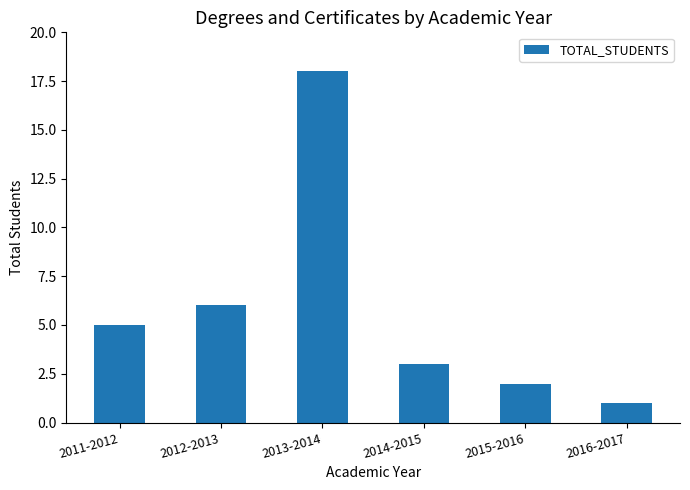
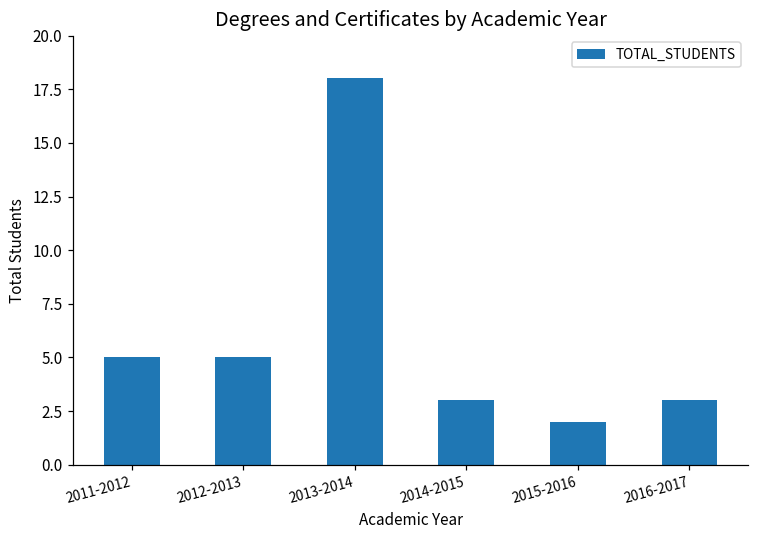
2012-2013: 6 -> 5
2016-2017: 1 -> 3
